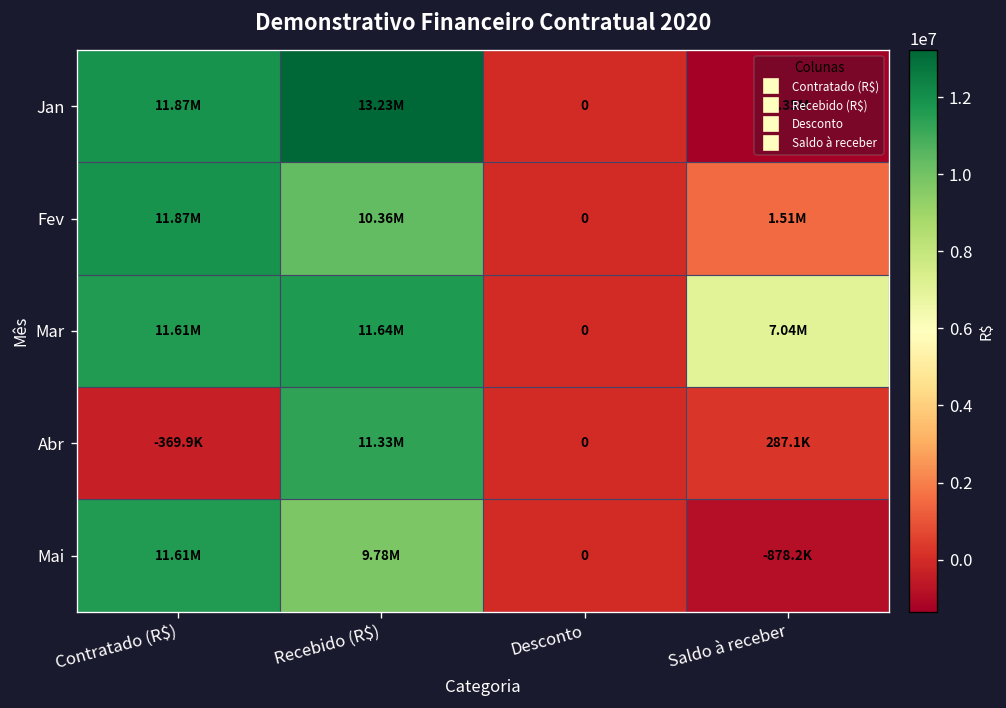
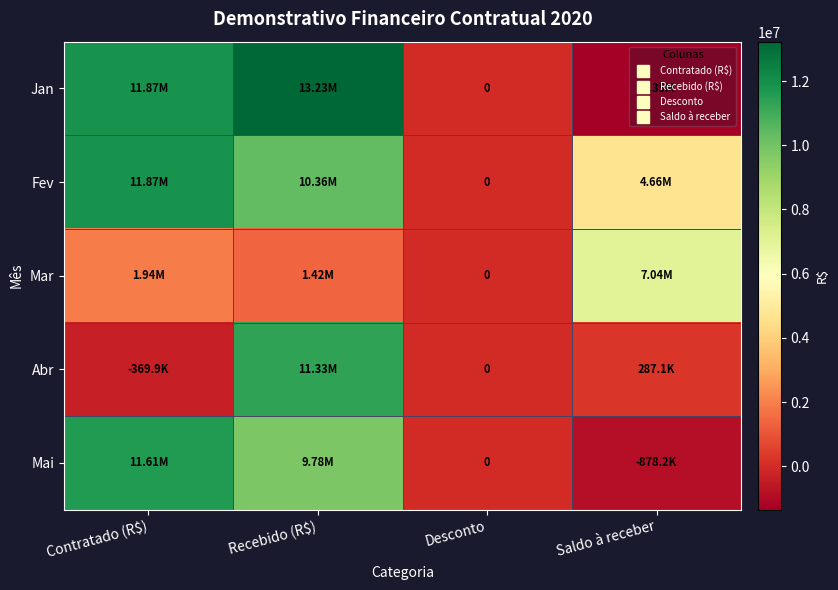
Fev, Saldo à receber: 1.51M -> 4.66M
Mar, Contratado (R$): 11.61M -> 1.94M
Mar, Recebido (R$): 11.64M -> 1.42M
